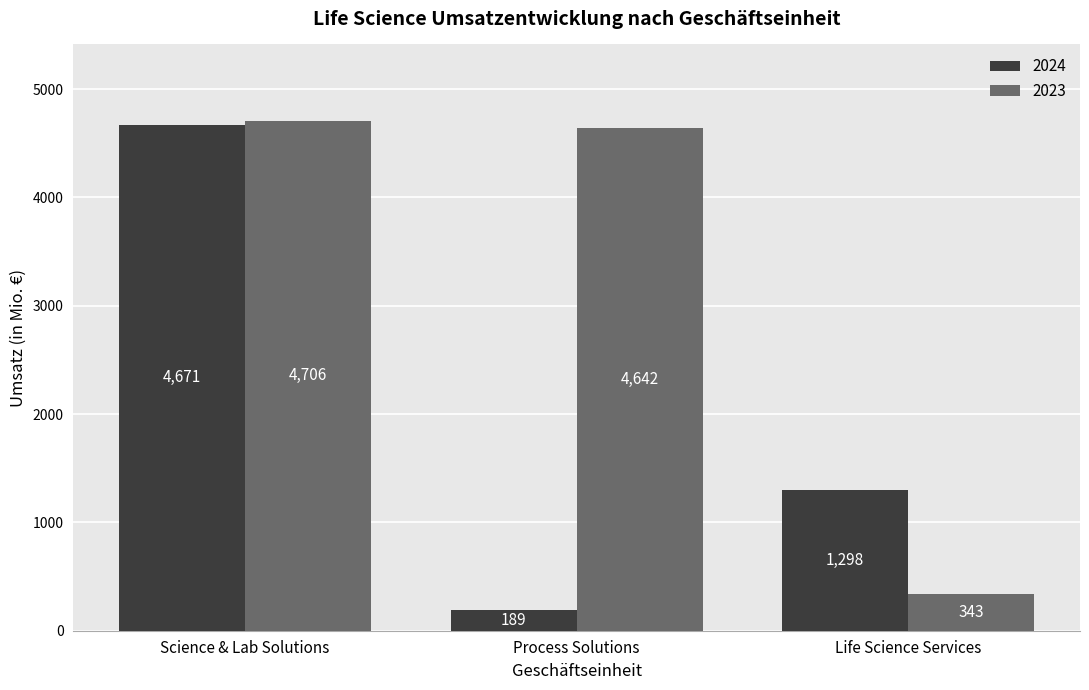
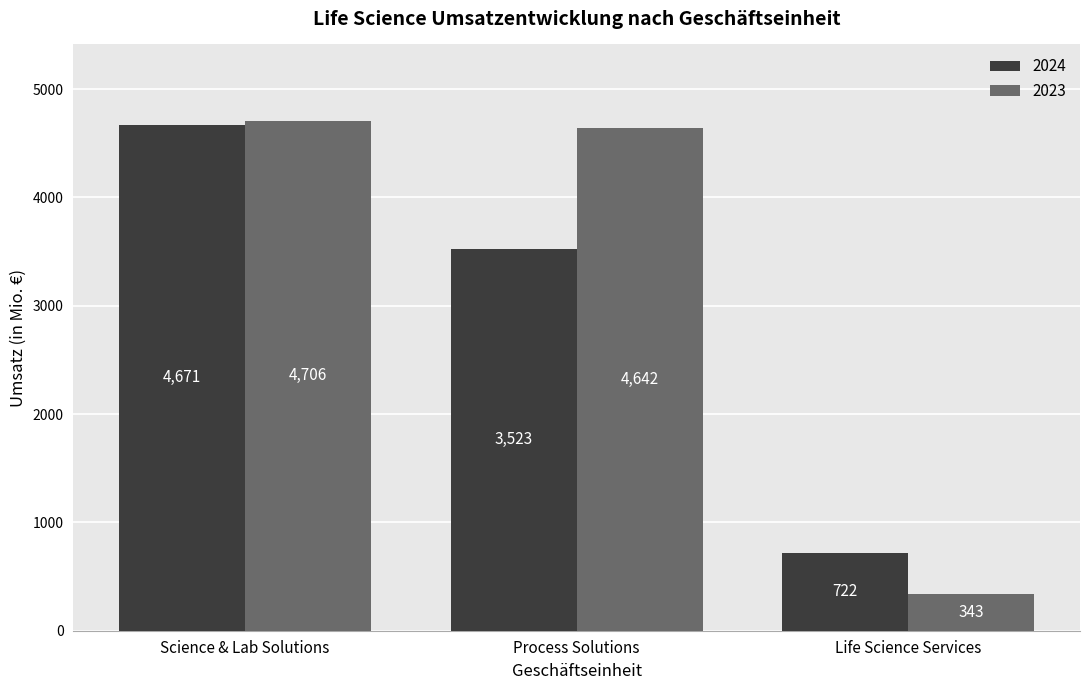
2024, Process Solutions: 189 -> 3,523
2024, Life Science Services: 1,298 -> 722
